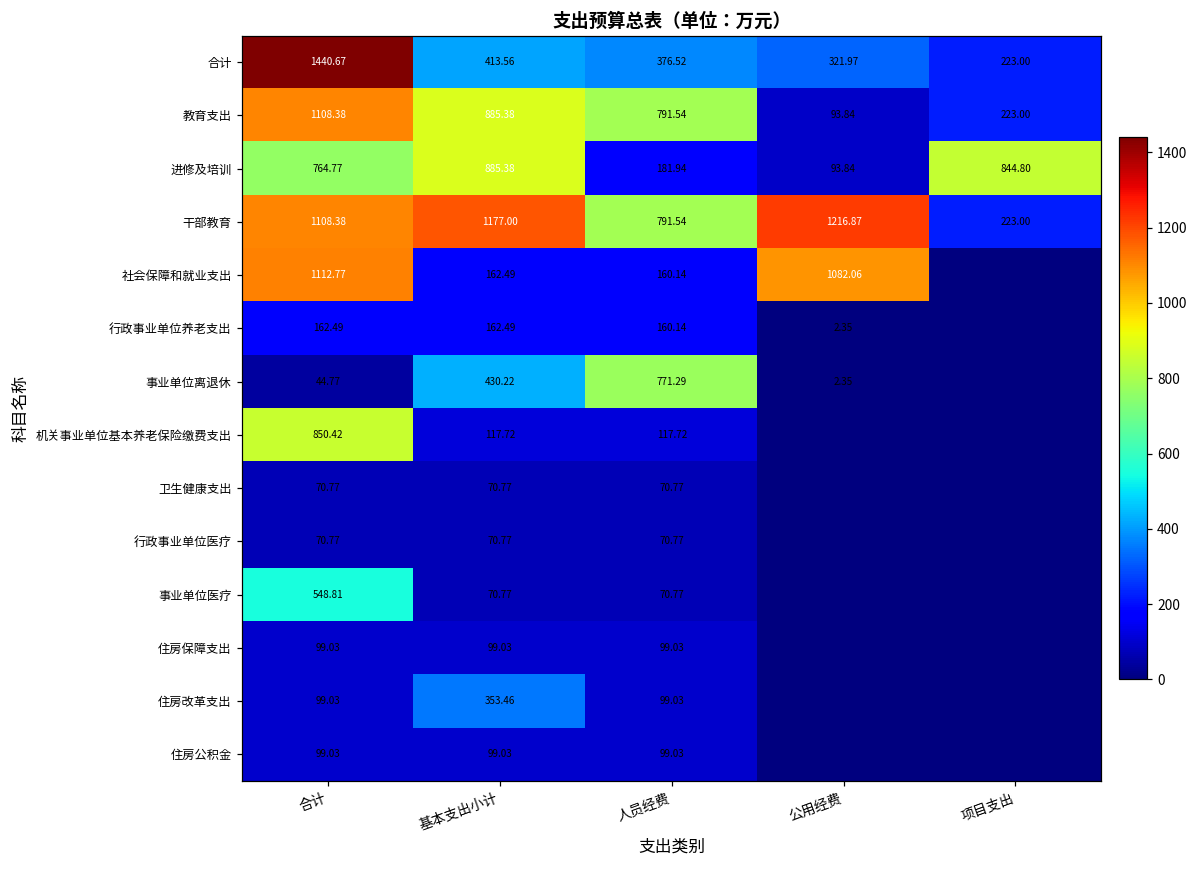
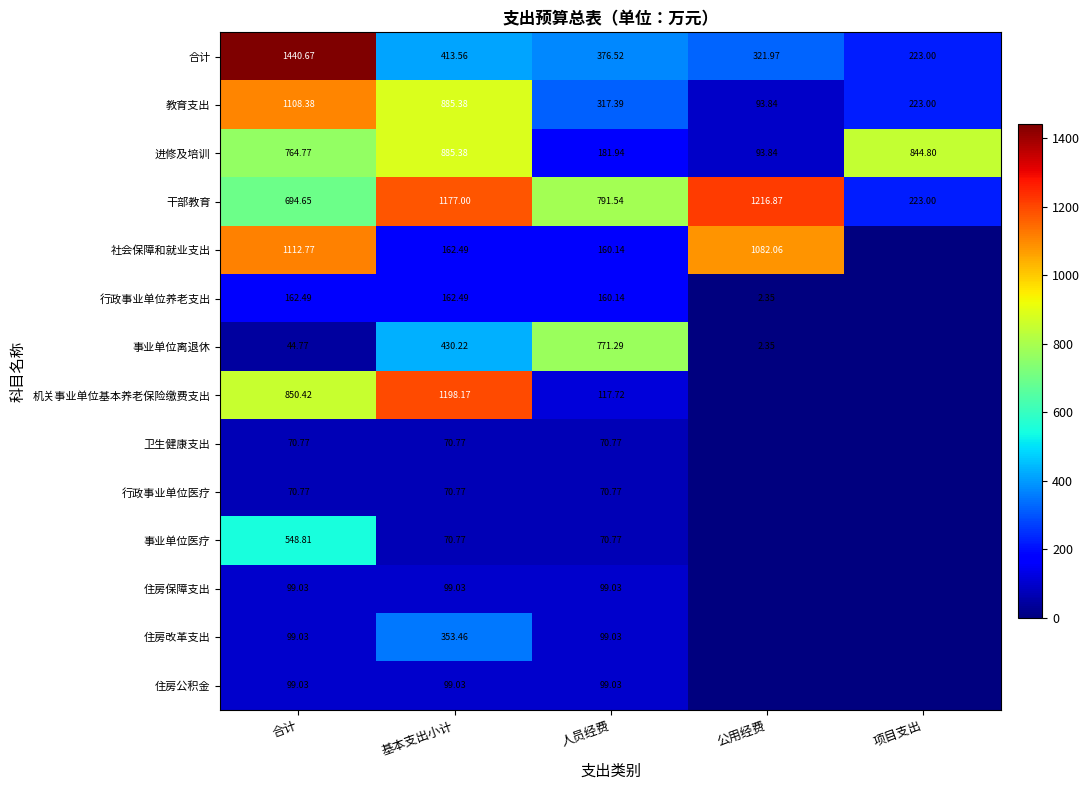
教育支出, 人员经费: 791.54 -> 317.39
干部教育, 合计: 1108.38 -> 694.65
机关事业单位基本养老保险缴费支出, 基本支出小计: 117.72 -> 1198.17
